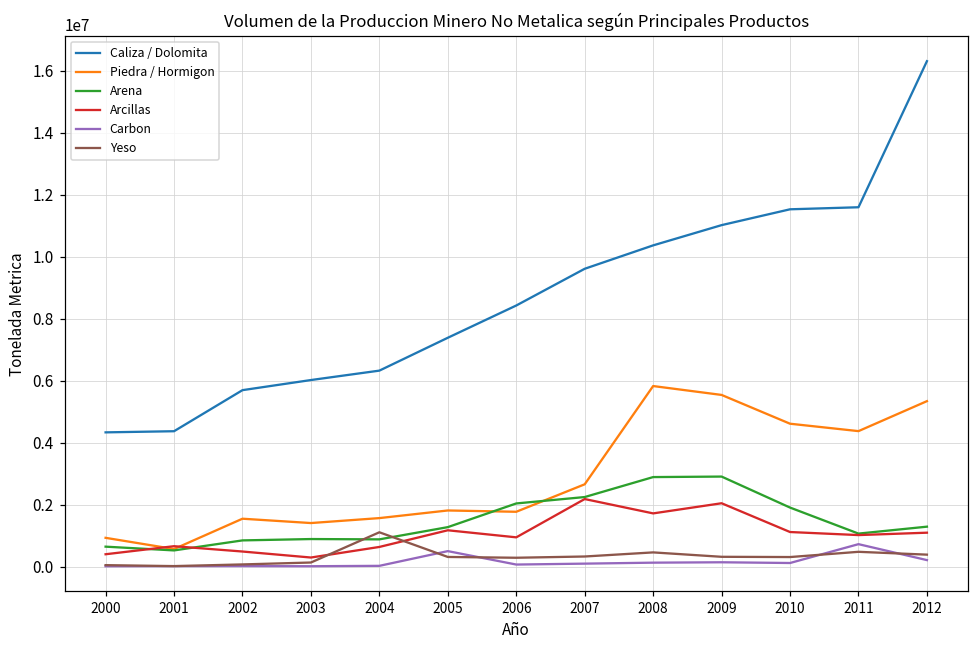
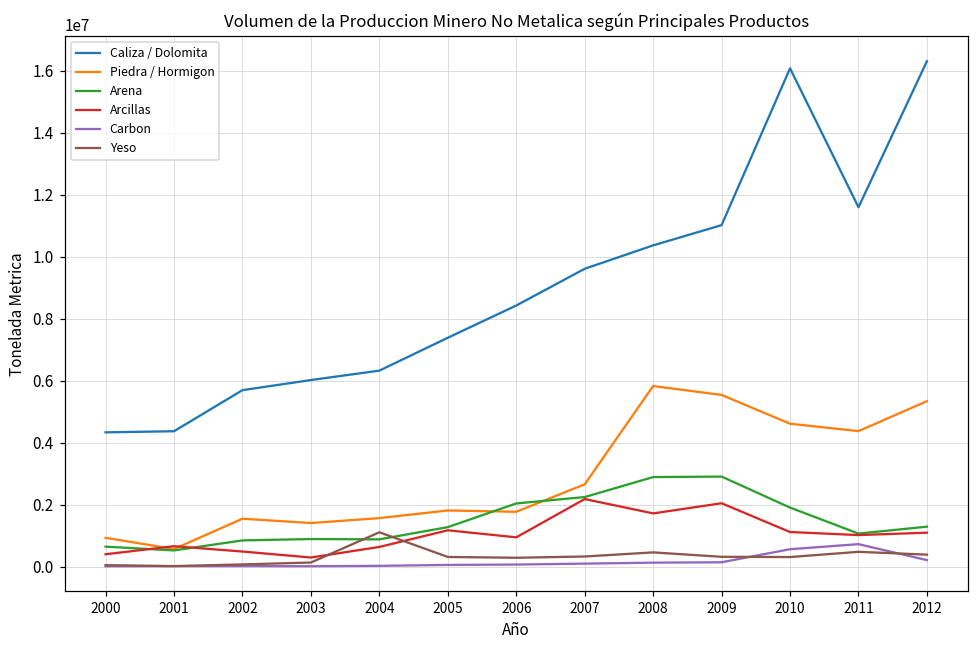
Carbon, 2005: 500000 -> 100000
Caliza / Dolomita, 2010: 11500000 -> 16100000
Carbon, 2010: 100000 -> 600000
